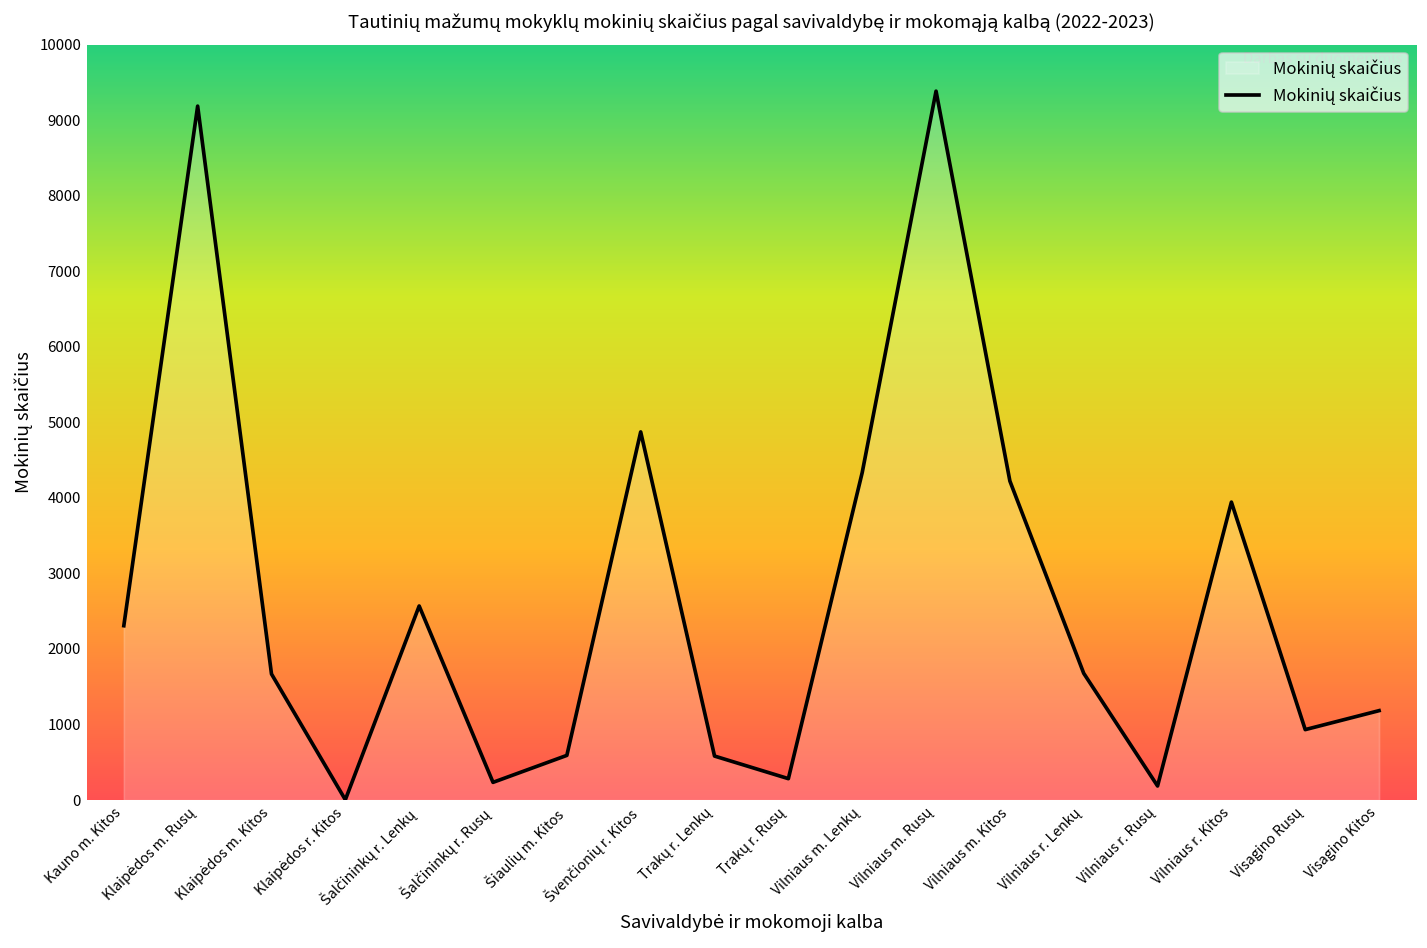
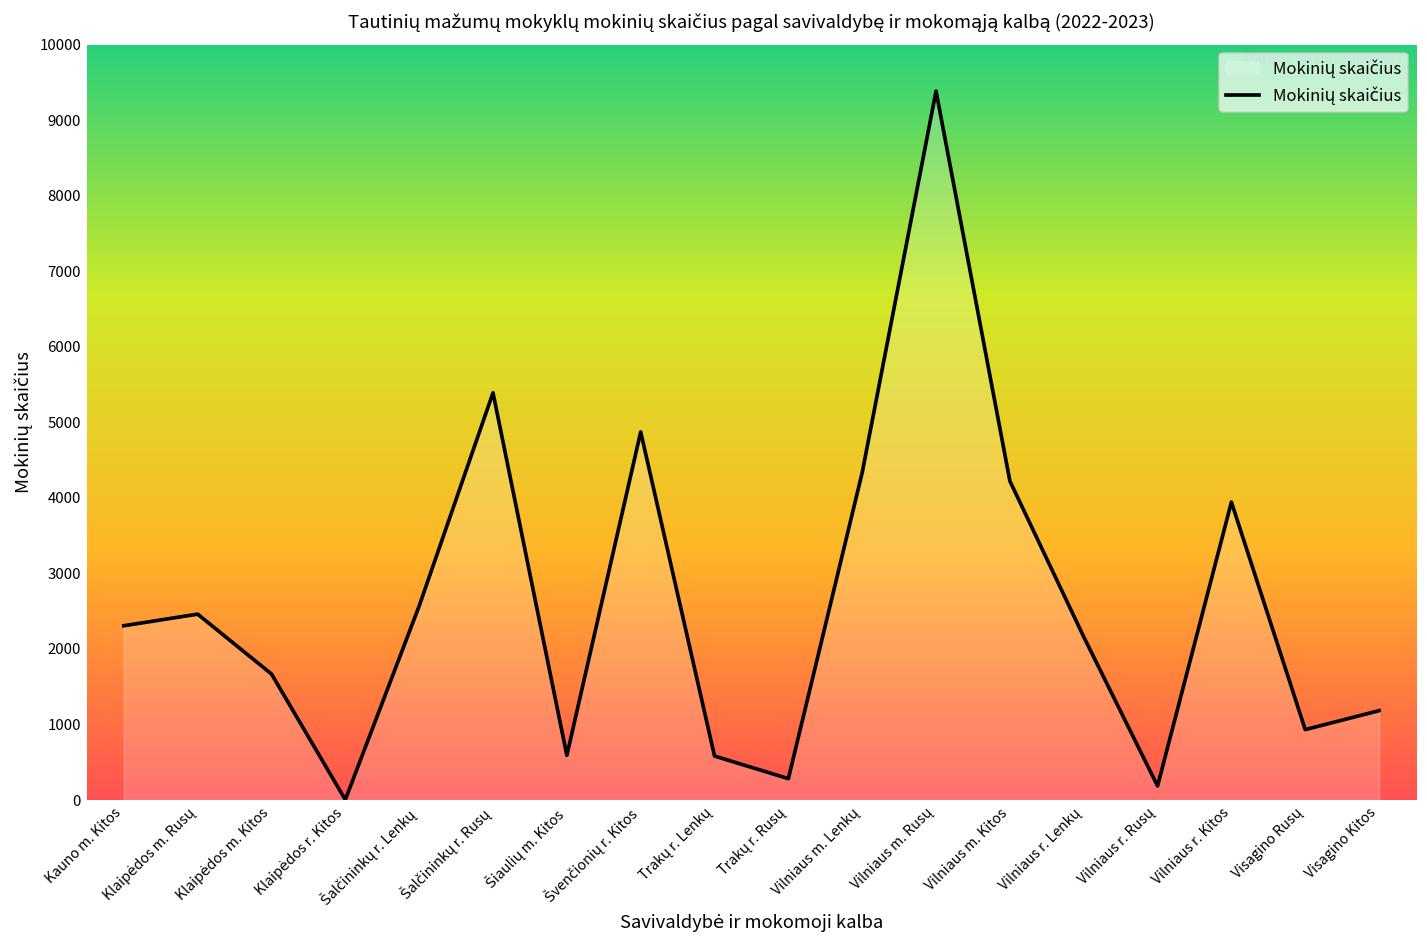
Klaipėdos m. Rusų: 9200 -> 2500
Šalčininkų r. Rusų: 200 -> 5400
Vilniaus r. Lenkų: 1700 -> 2200
